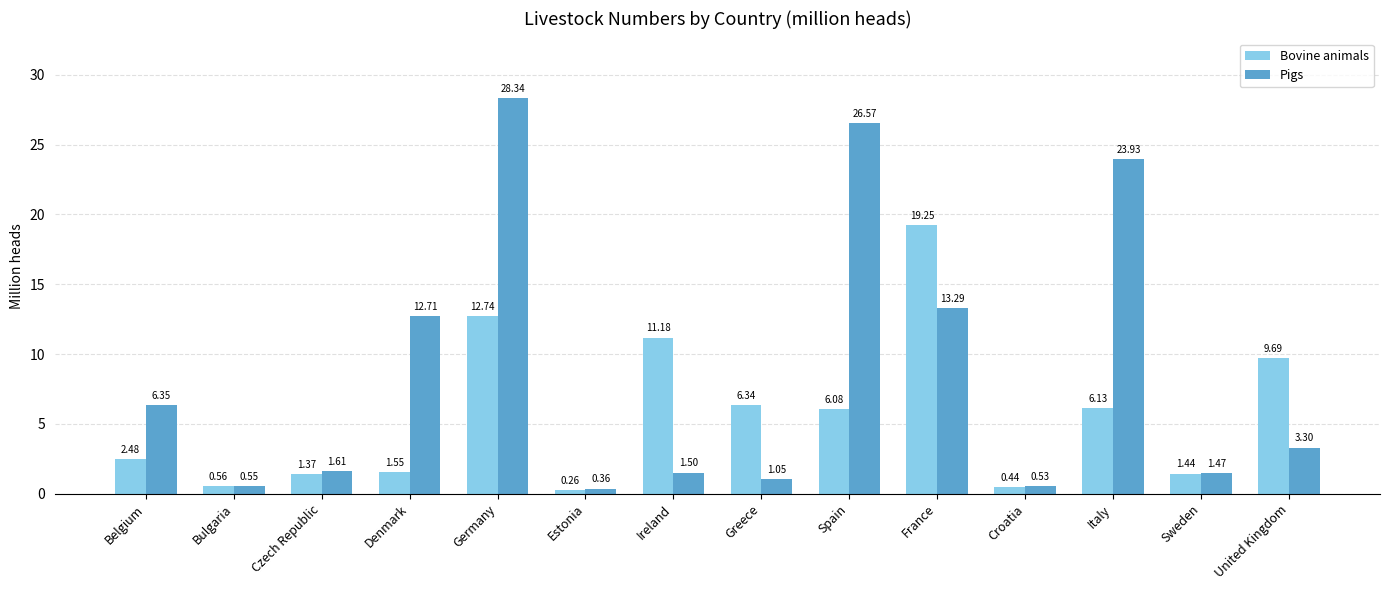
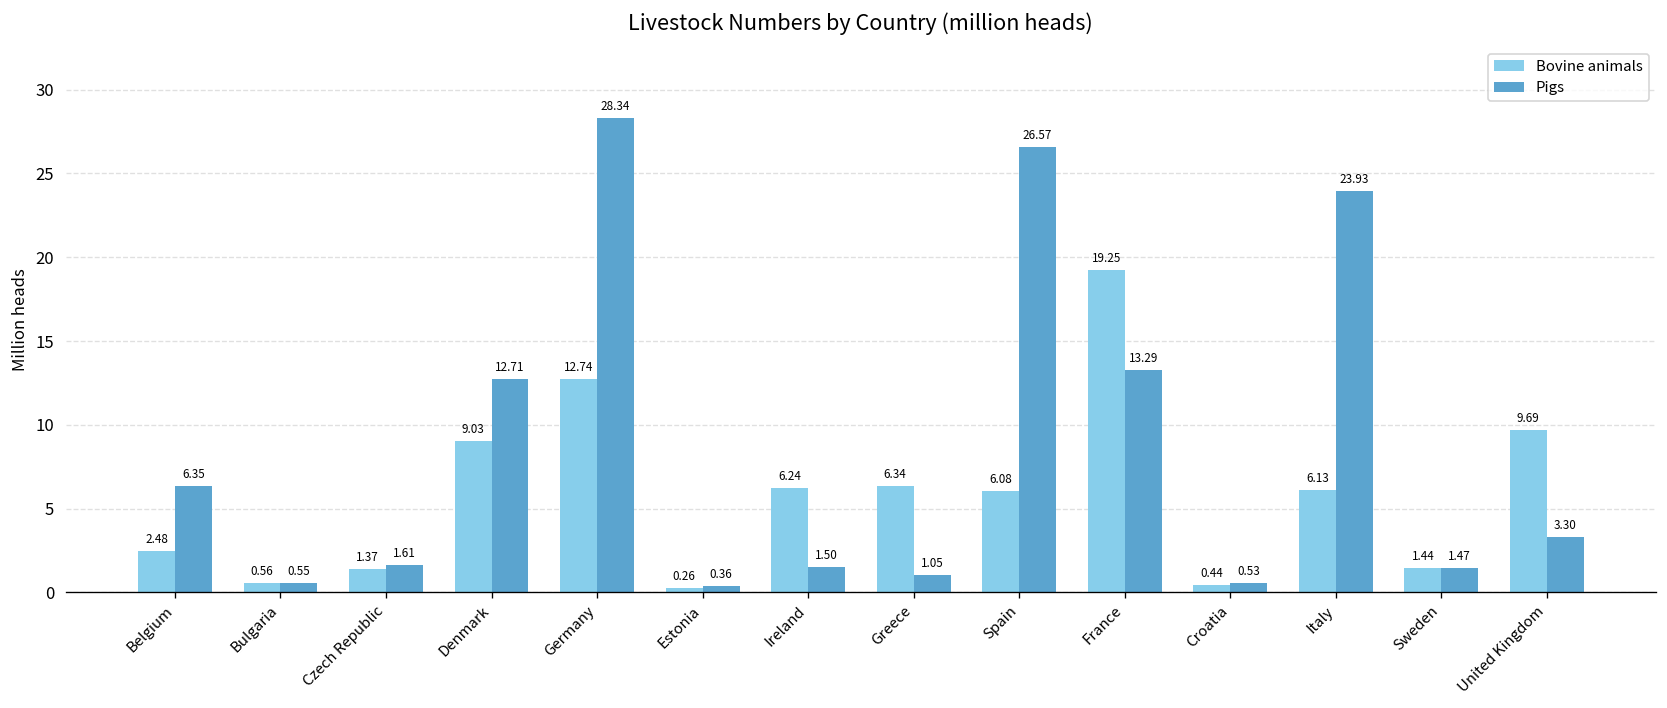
Bovine animals, Denmark: 1.55 -> 9.03
Bovine animals, Ireland: 11.18 -> 6.24
